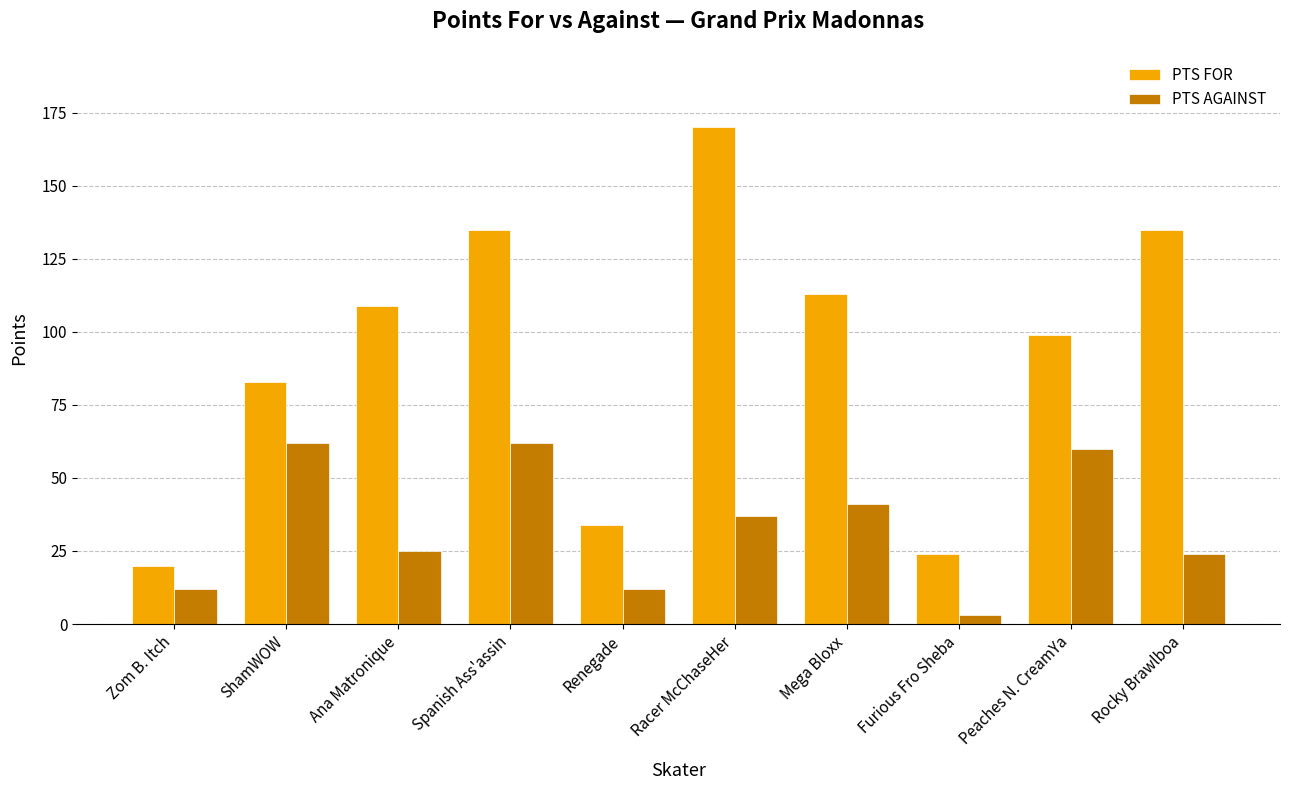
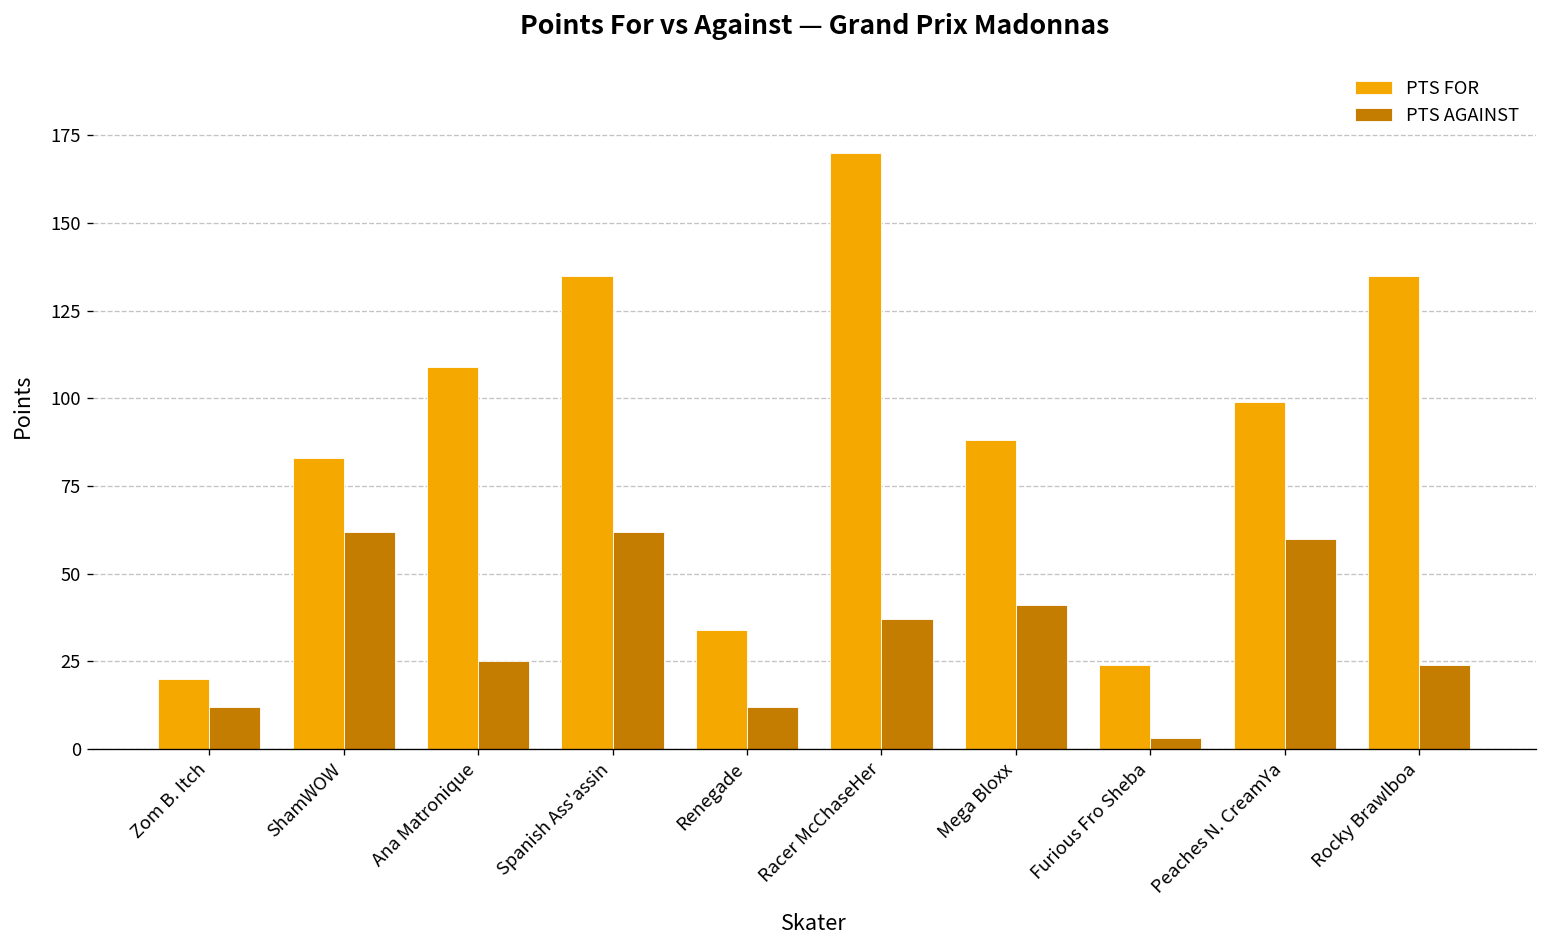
PTS FOR, Mega Bloxx: 113 -> 88
